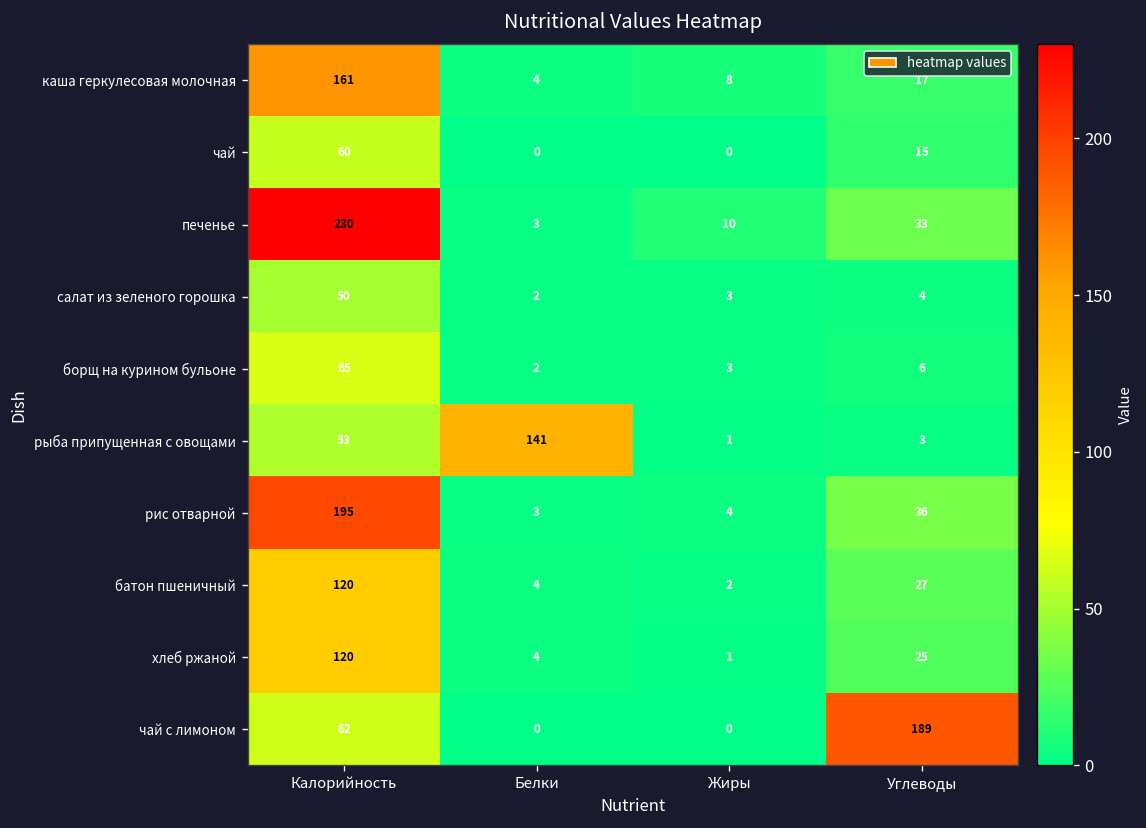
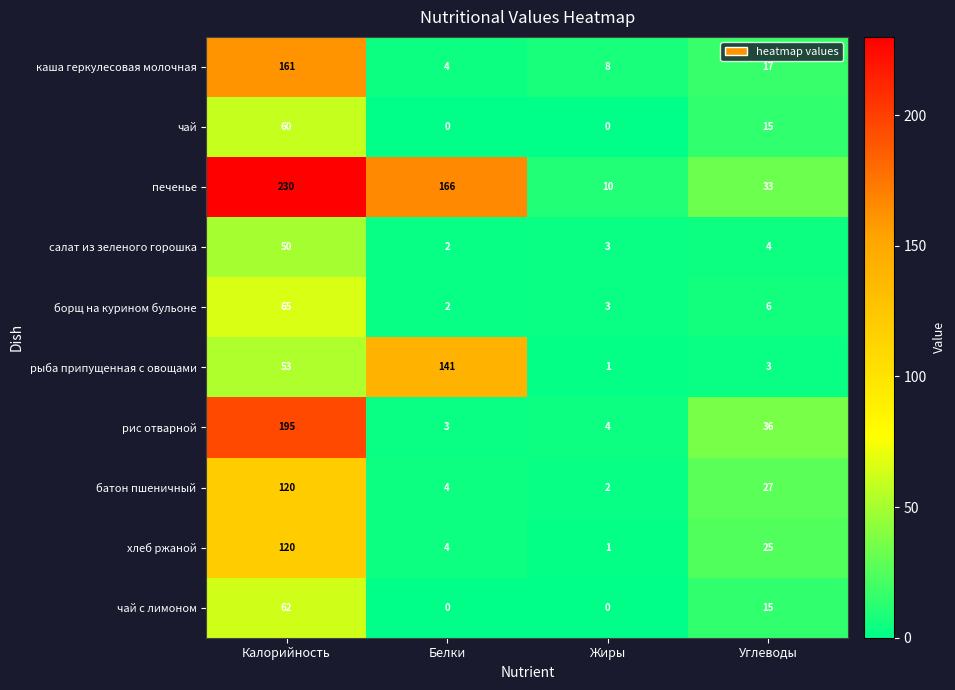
печенье, Белки: 3 -> 166
чай с лимоном, Углеводы: 189 -> 15
